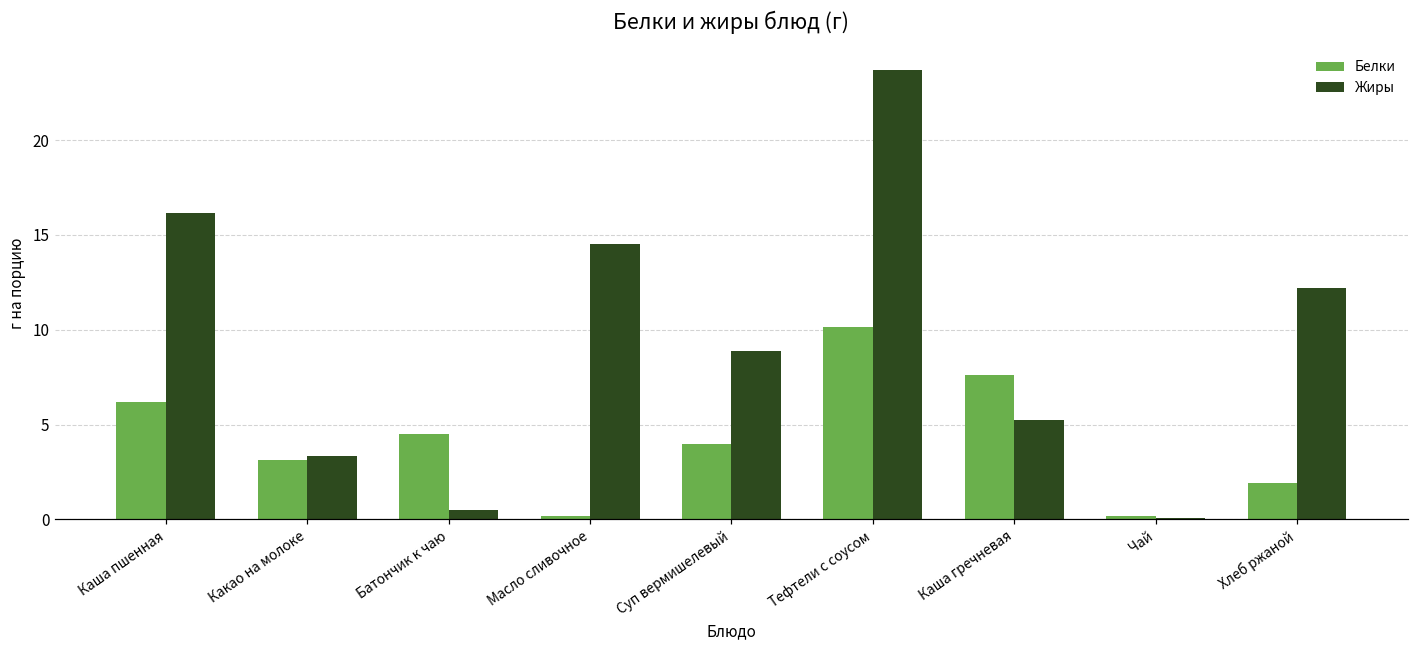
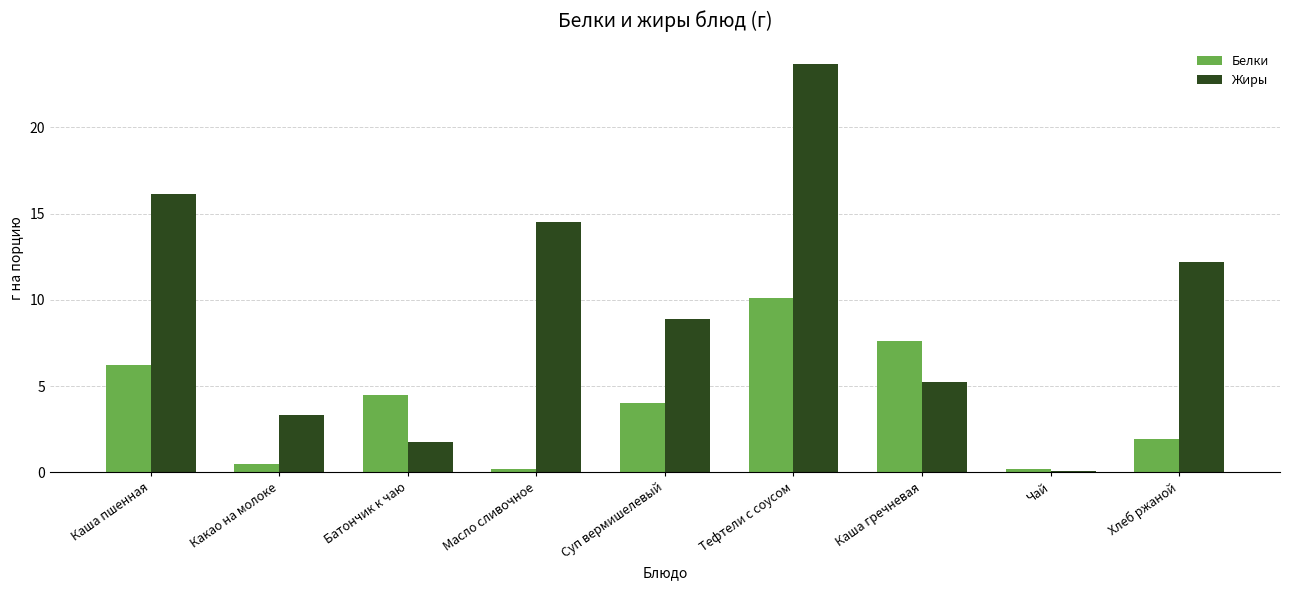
Белки, Какао на молоке: 3.1 -> 0.5
Жиры, Батончик к чаю: 0.5 -> 1.7
